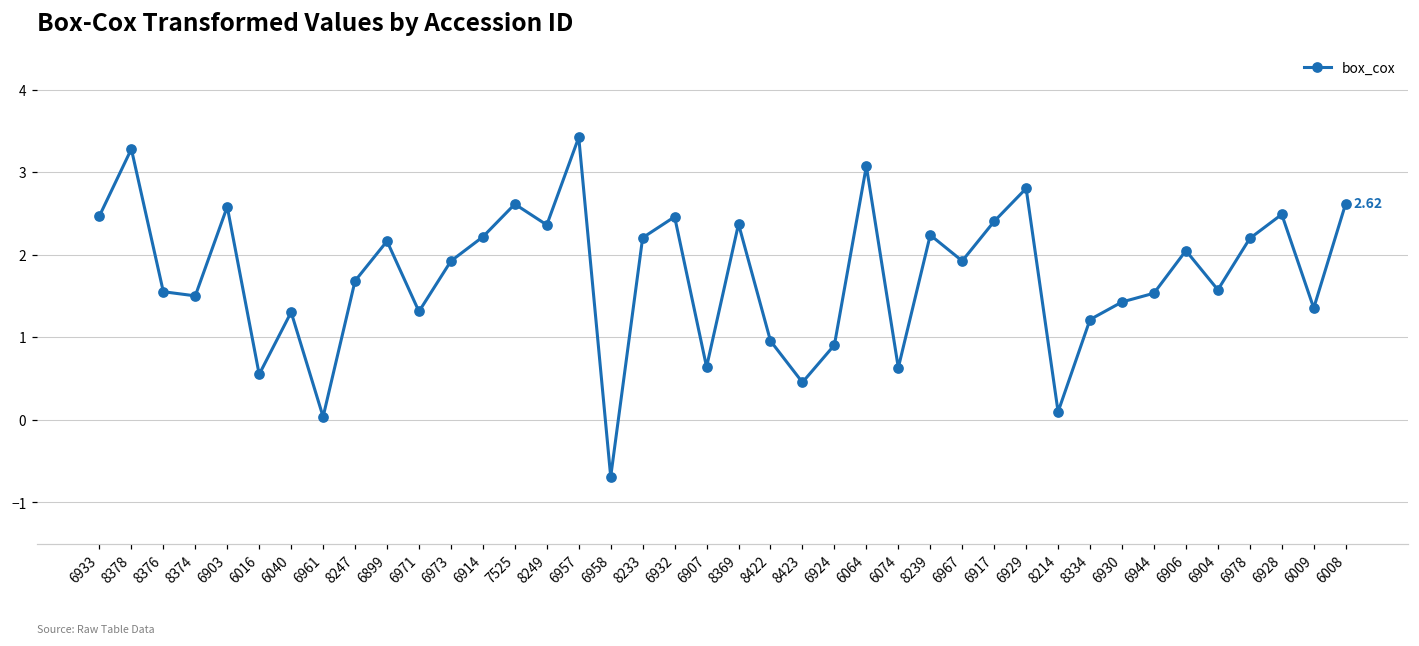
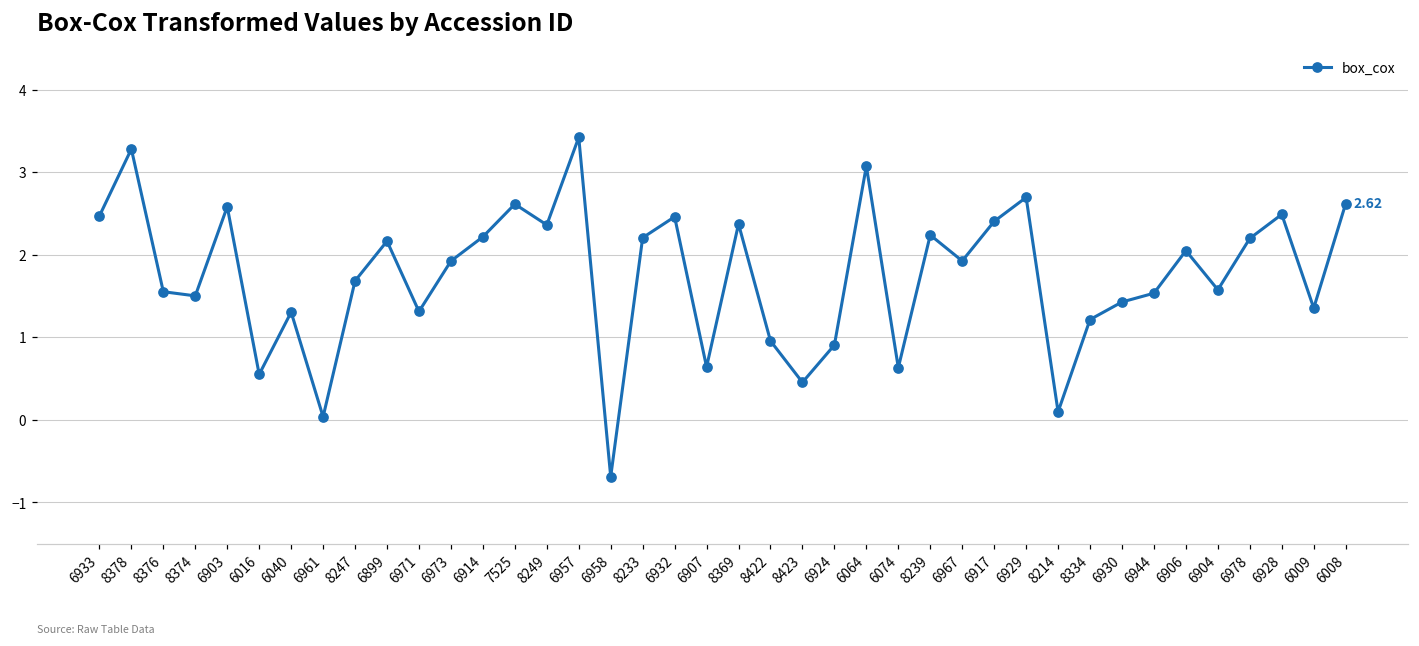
6929: 2.8 -> 2.7
